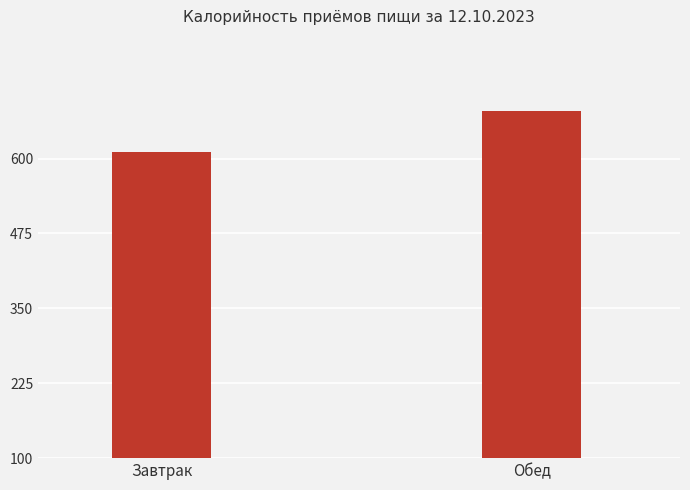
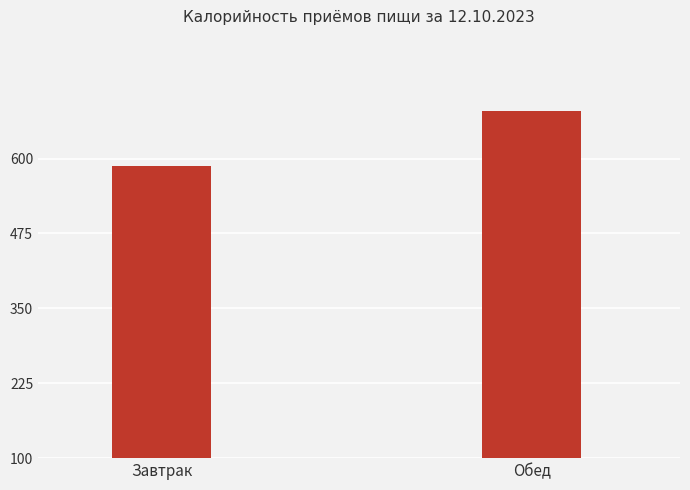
Завтрак: 610 -> 590
